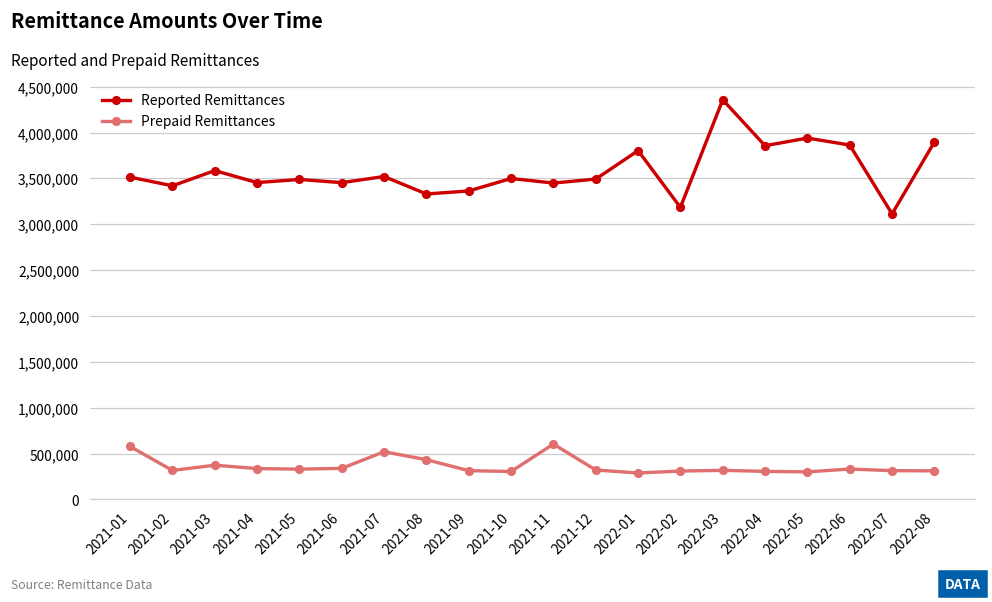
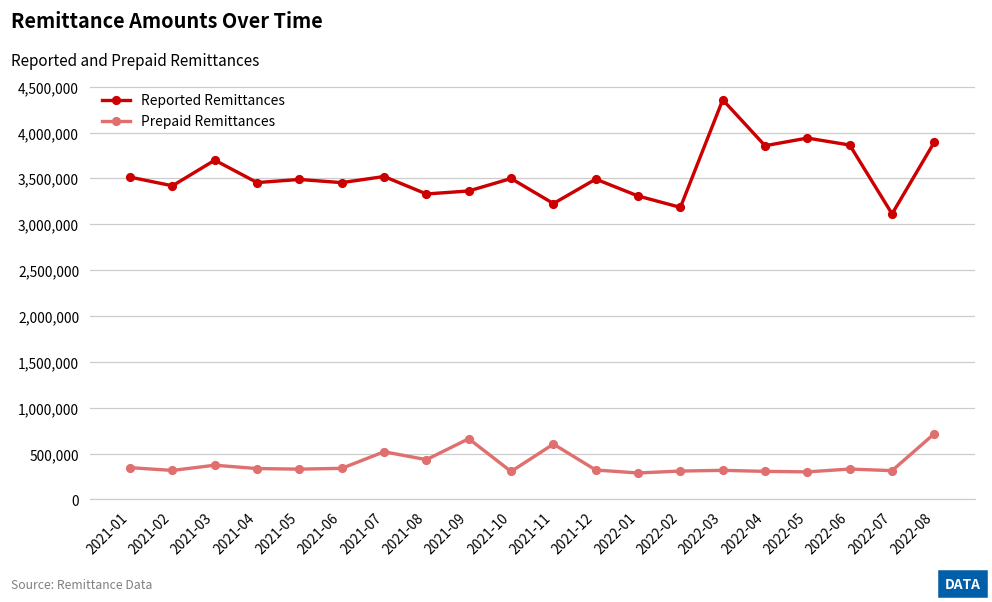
Prepaid Remittances, 2021-01: 600,000 -> 300,000
Reported Remittances, 2021-03: 3,600,000 -> 3,700,000
Prepaid Remittances, 2021-09: 300,000 -> 700,000
Reported Remittances, 2021-11: 3,500,000 -> 3,200,000
Reported Remittances, 2022-01: 3,800,000 -> 3,300,000
Prepaid Remittances, 2022-08: 300,000 -> 700,000
